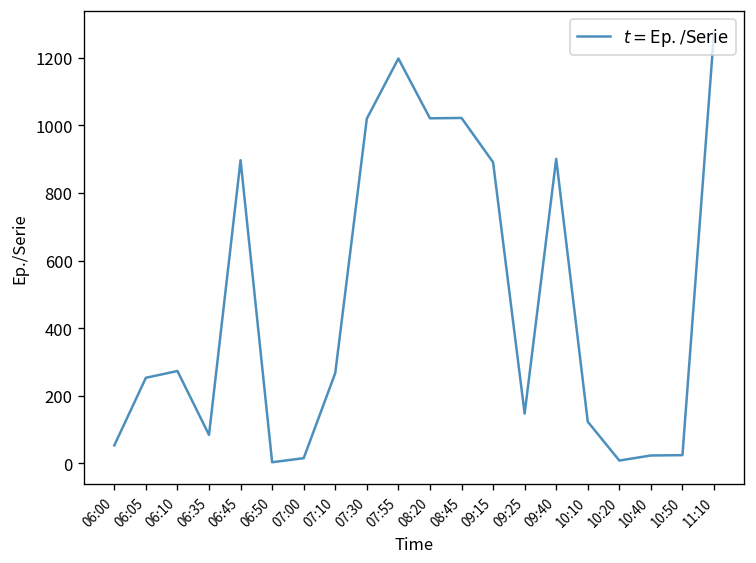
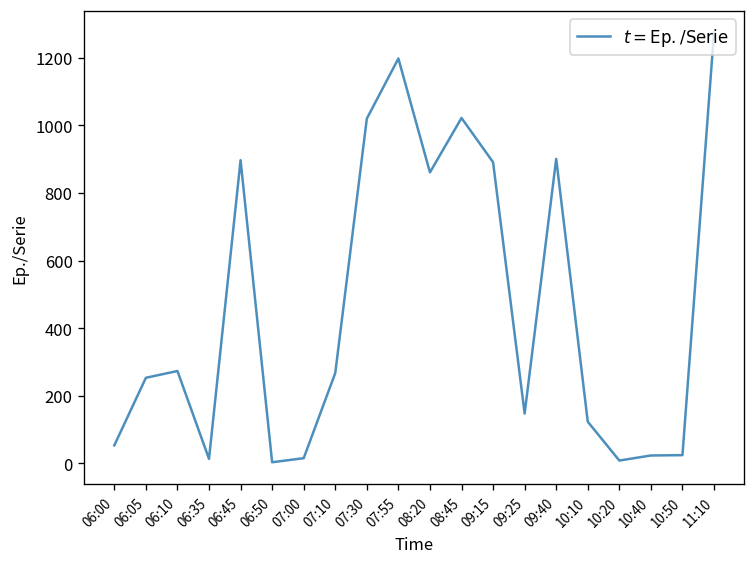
06:35: 80 -> 10
08:20: 1020 -> 860
